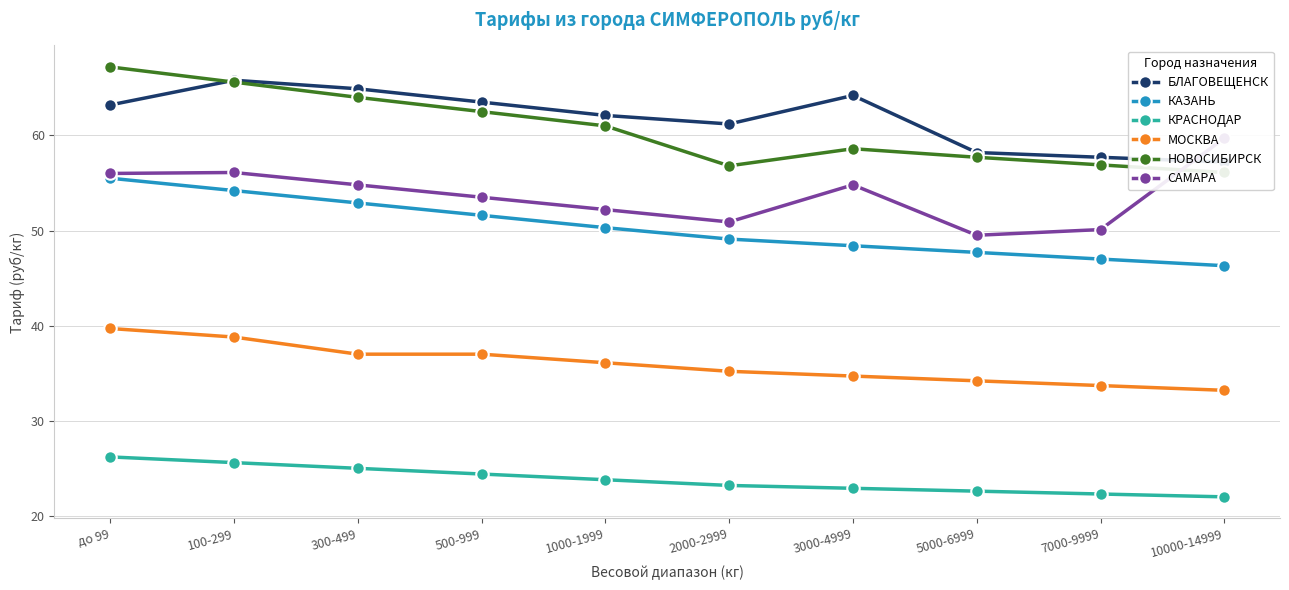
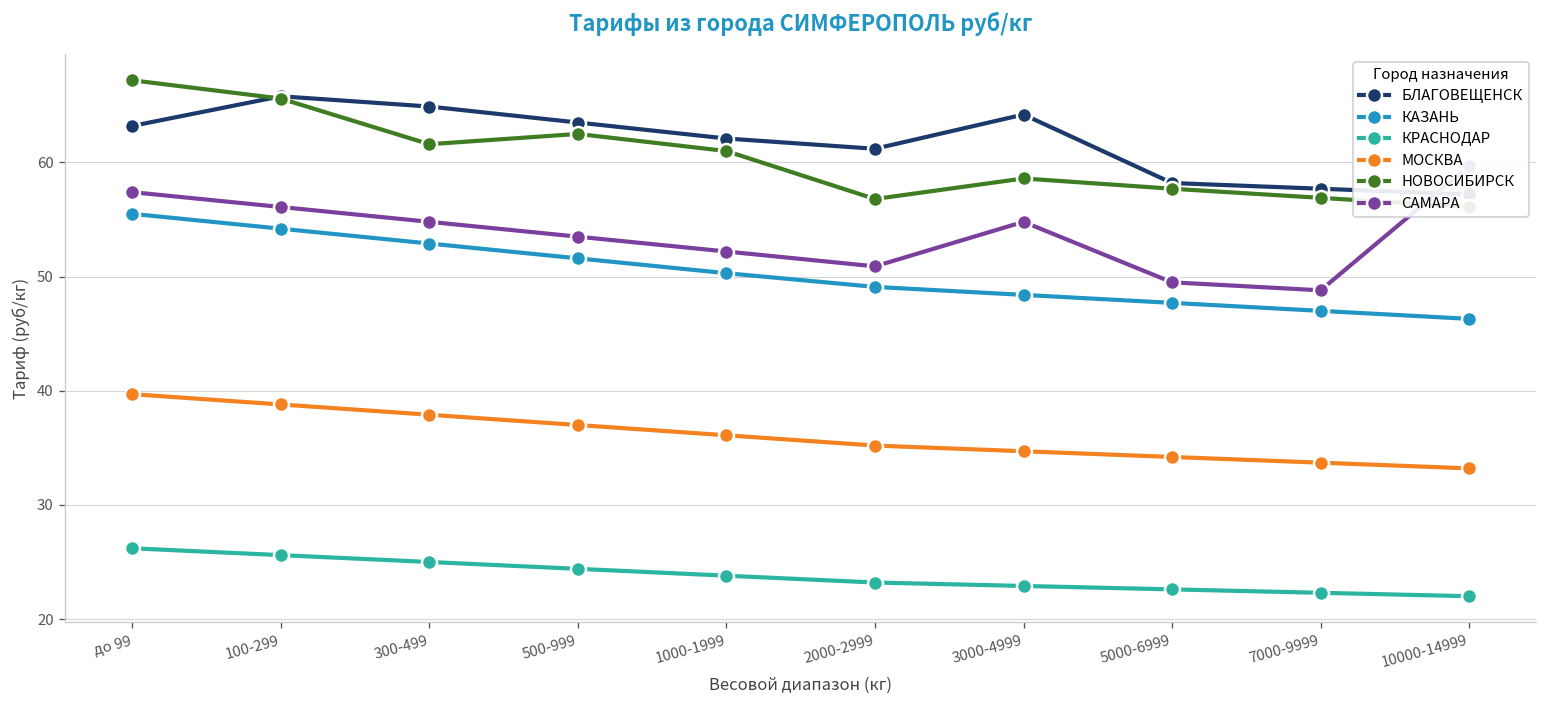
САМАРА, до 99: 56 -> 57
МОСКВА, 300-499: 37 -> 38
НОВОСИБИРСК, 300-499: 64 -> 62
САМАРА, 7000-9999: 50 -> 49
